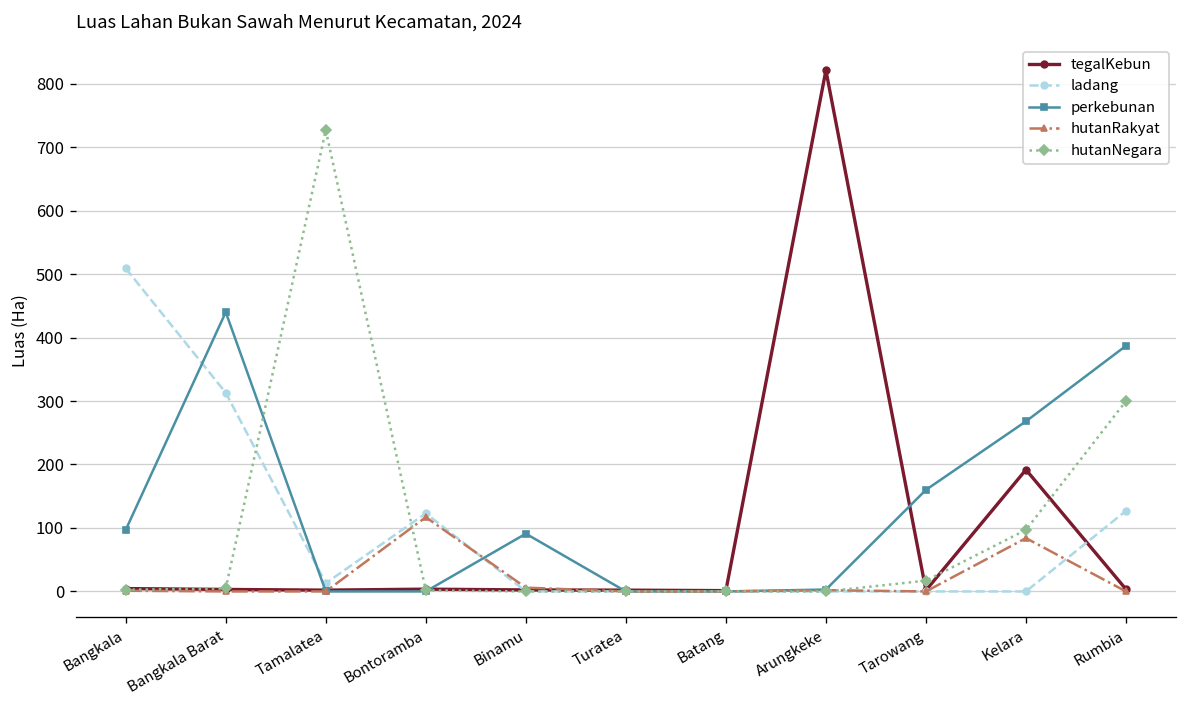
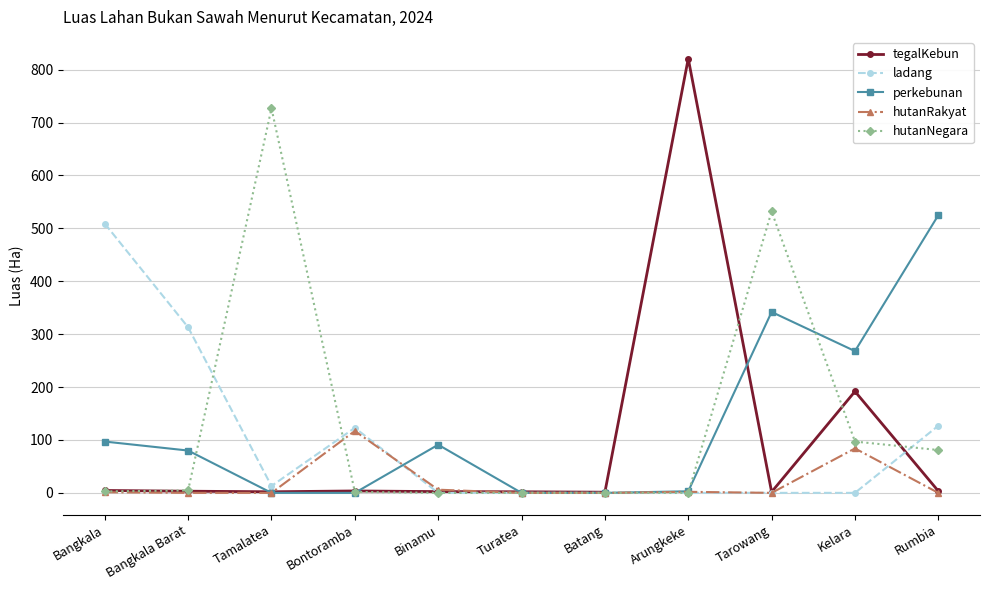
perkebunan, Bangkala Barat: 440 -> 80
perkebunan, Tarowang: 160 -> 340
hutanNegara, Tarowang: 20 -> 530
perkebunan, Rumbia: 390 -> 530
hutanNegara, Rumbia: 300 -> 80
